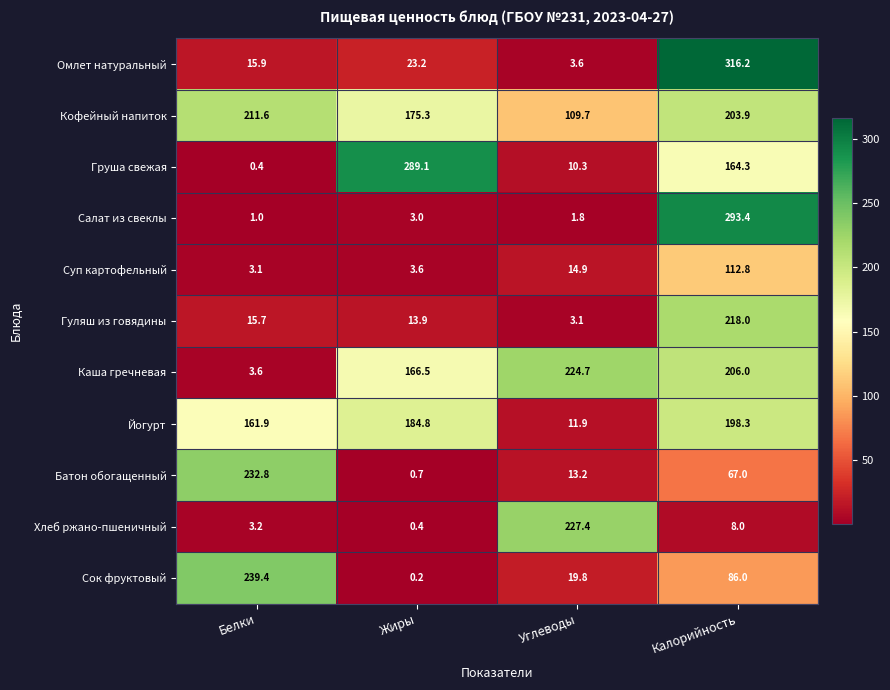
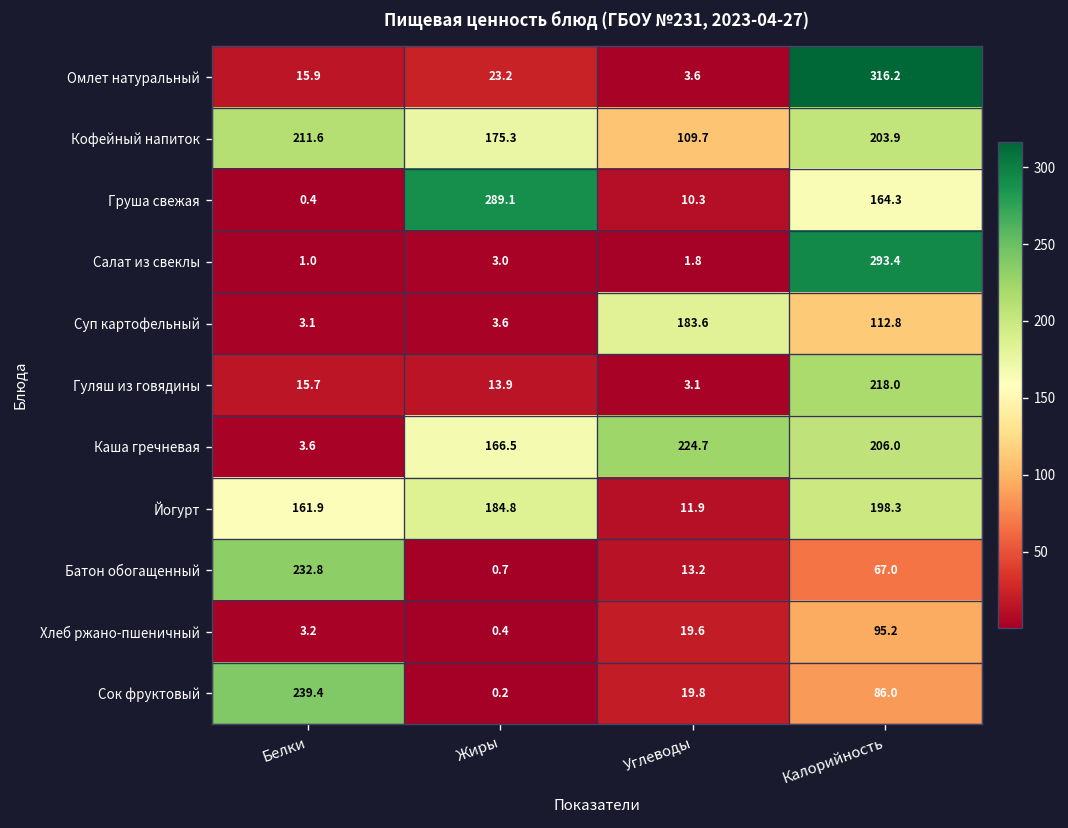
Суп картофельный, Углеводы: 14.9 -> 183.6
Хлеб ржано-пшеничный, Углеводы: 227.4 -> 19.6
Хлеб ржано-пшеничный, Калорийность: 8.0 -> 95.2
